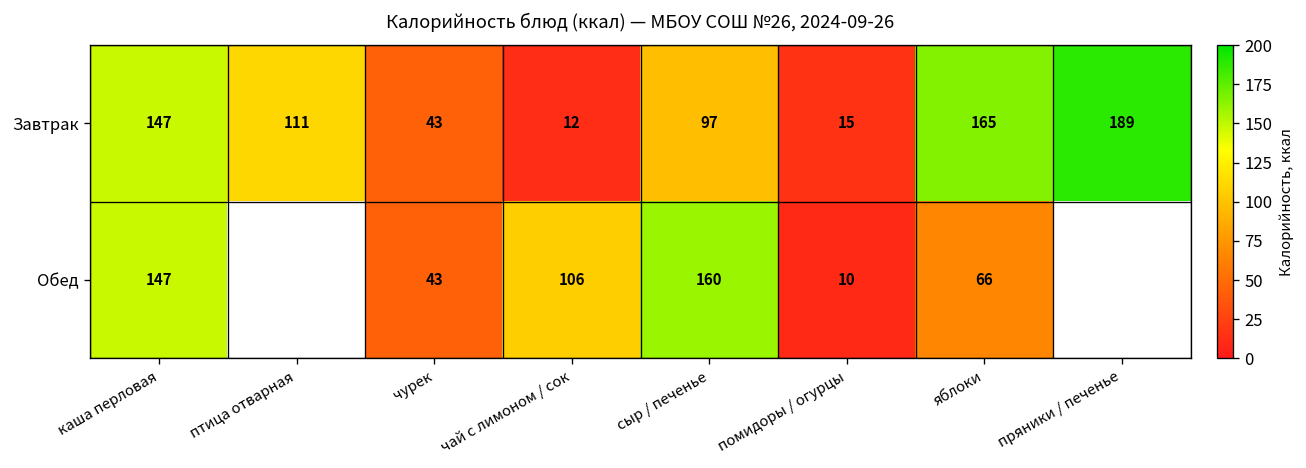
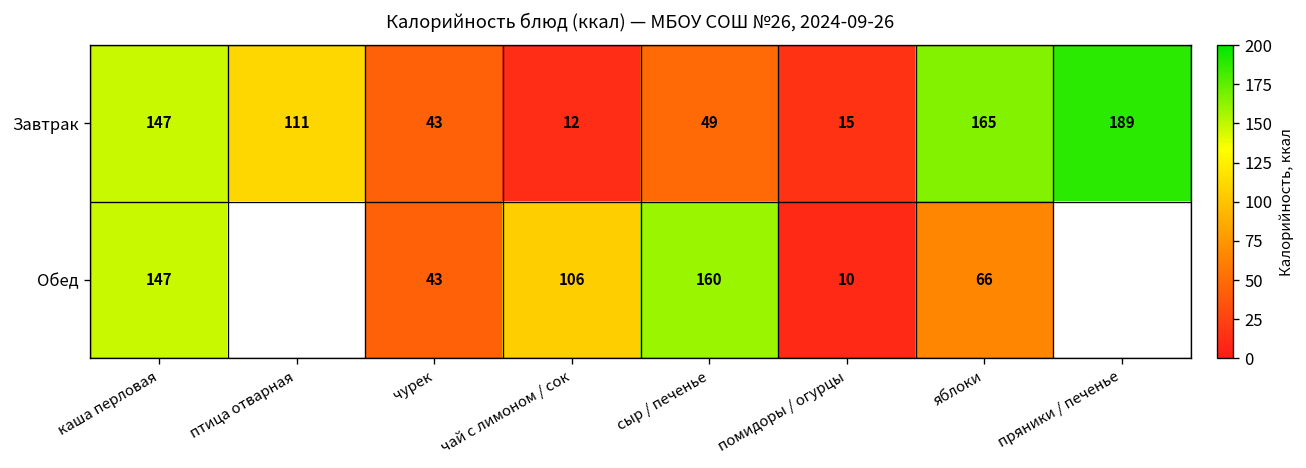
Завтрак, сыр / печенье: 97 -> 49
